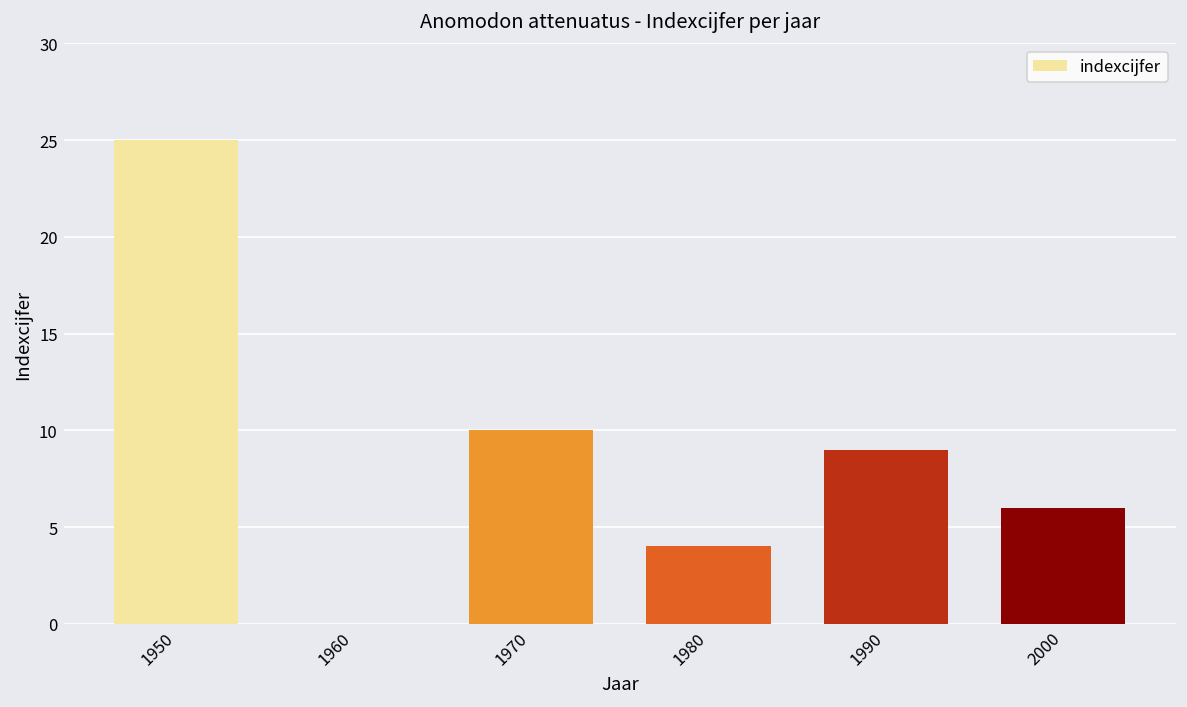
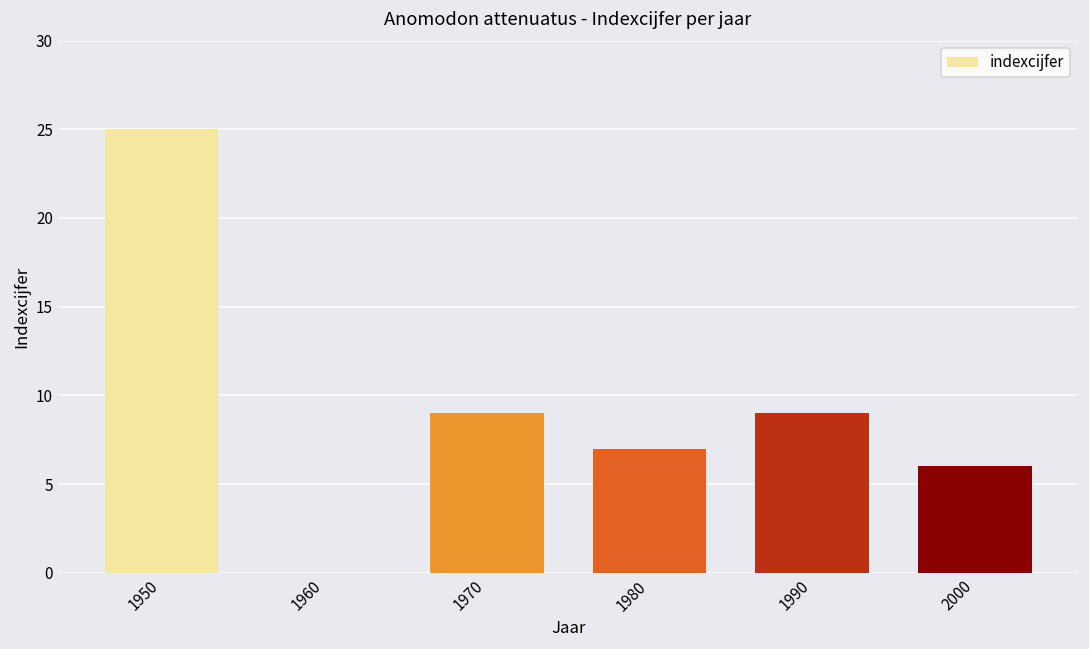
1970: 10 -> 9
1980: 4 -> 7
